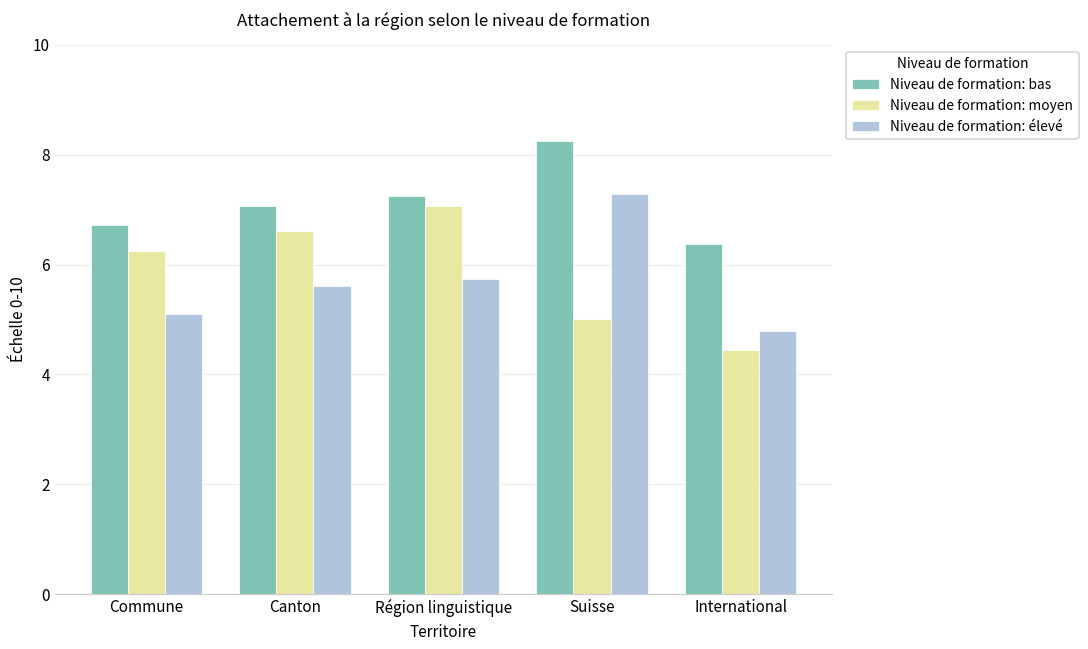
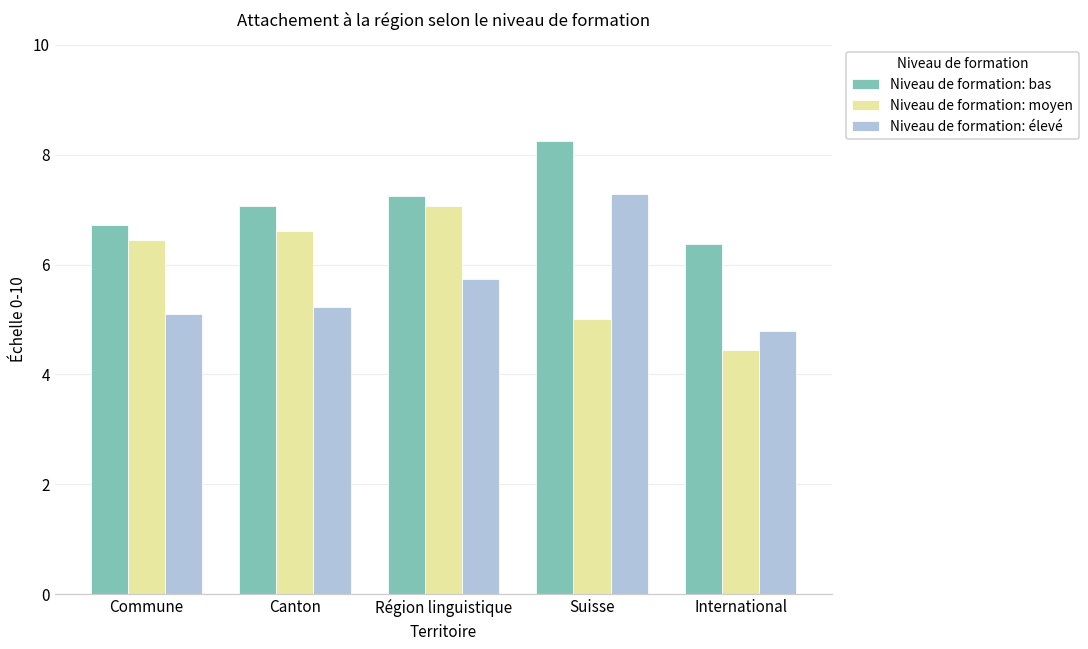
Niveau de formation: moyen, Commune: 6.2 -> 6.4
Niveau de formation: élevé, Canton: 5.6 -> 5.2
